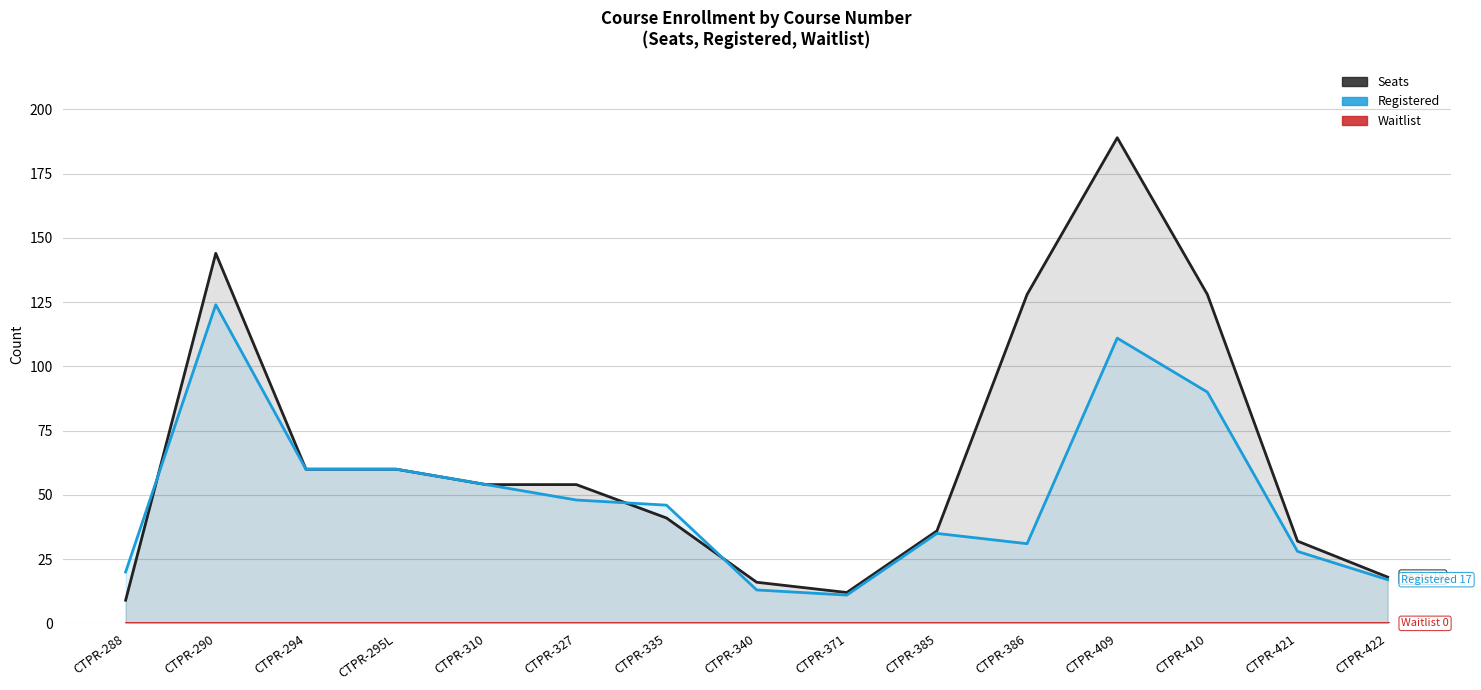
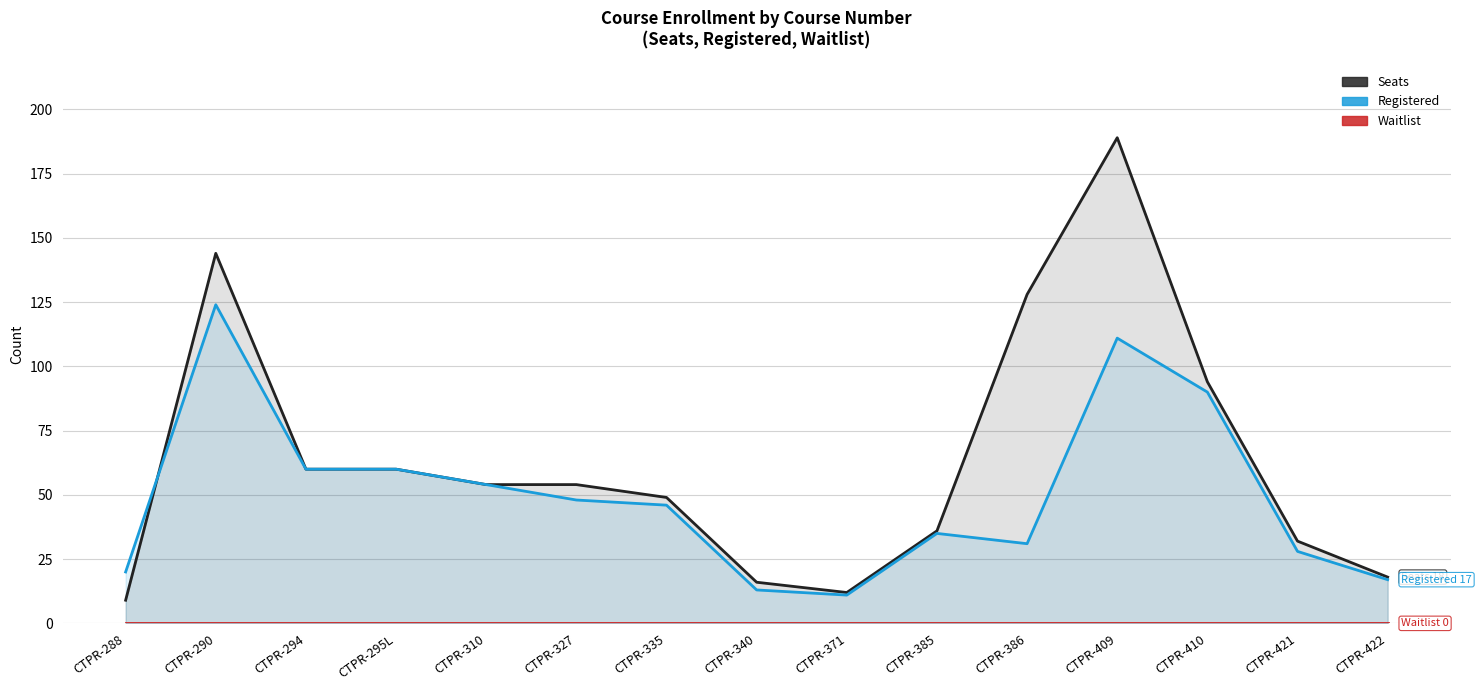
Seats, CTPR-335: 41 -> 49
Seats, CTPR-410: 128 -> 94
